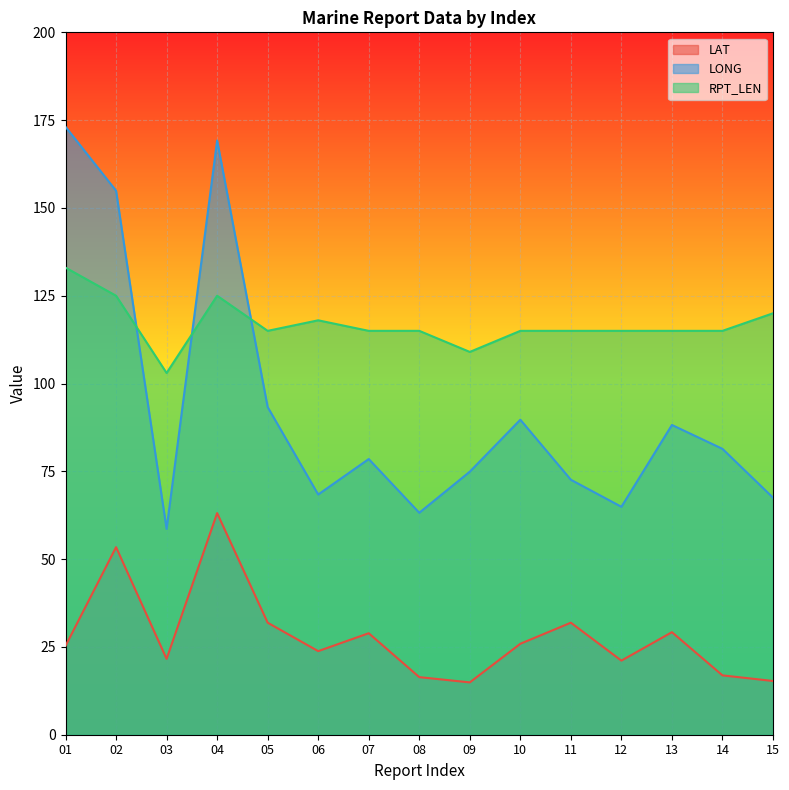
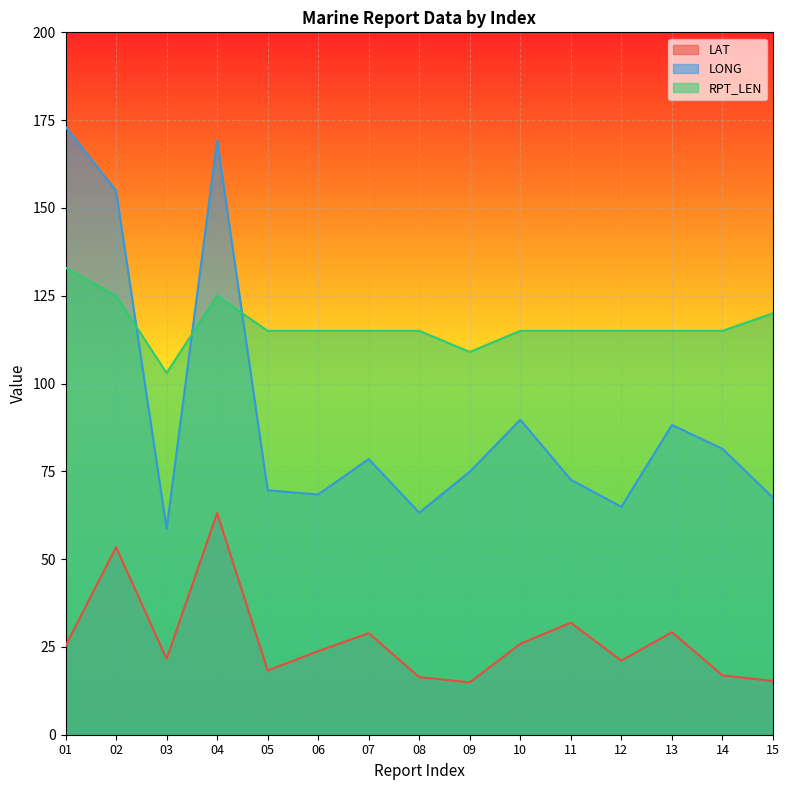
LAT, 05: 32 -> 18
LONG, 05: 93 -> 70
RPT_LEN, 06: 118 -> 115
